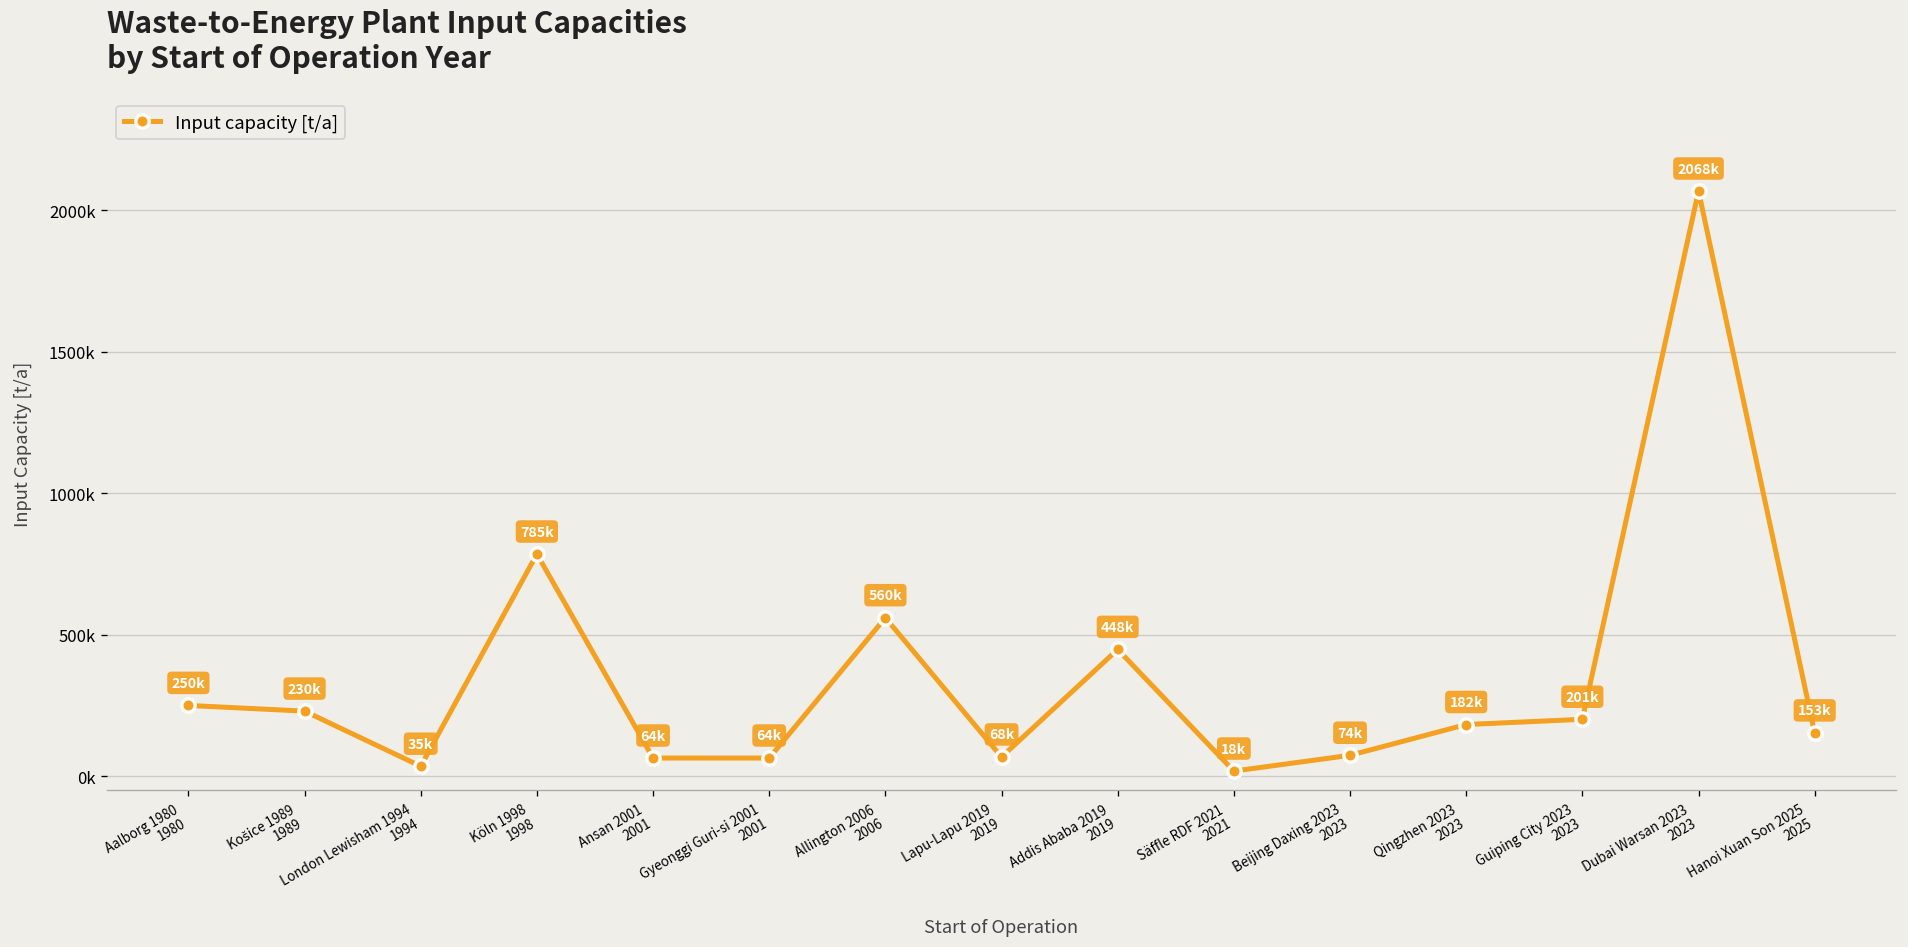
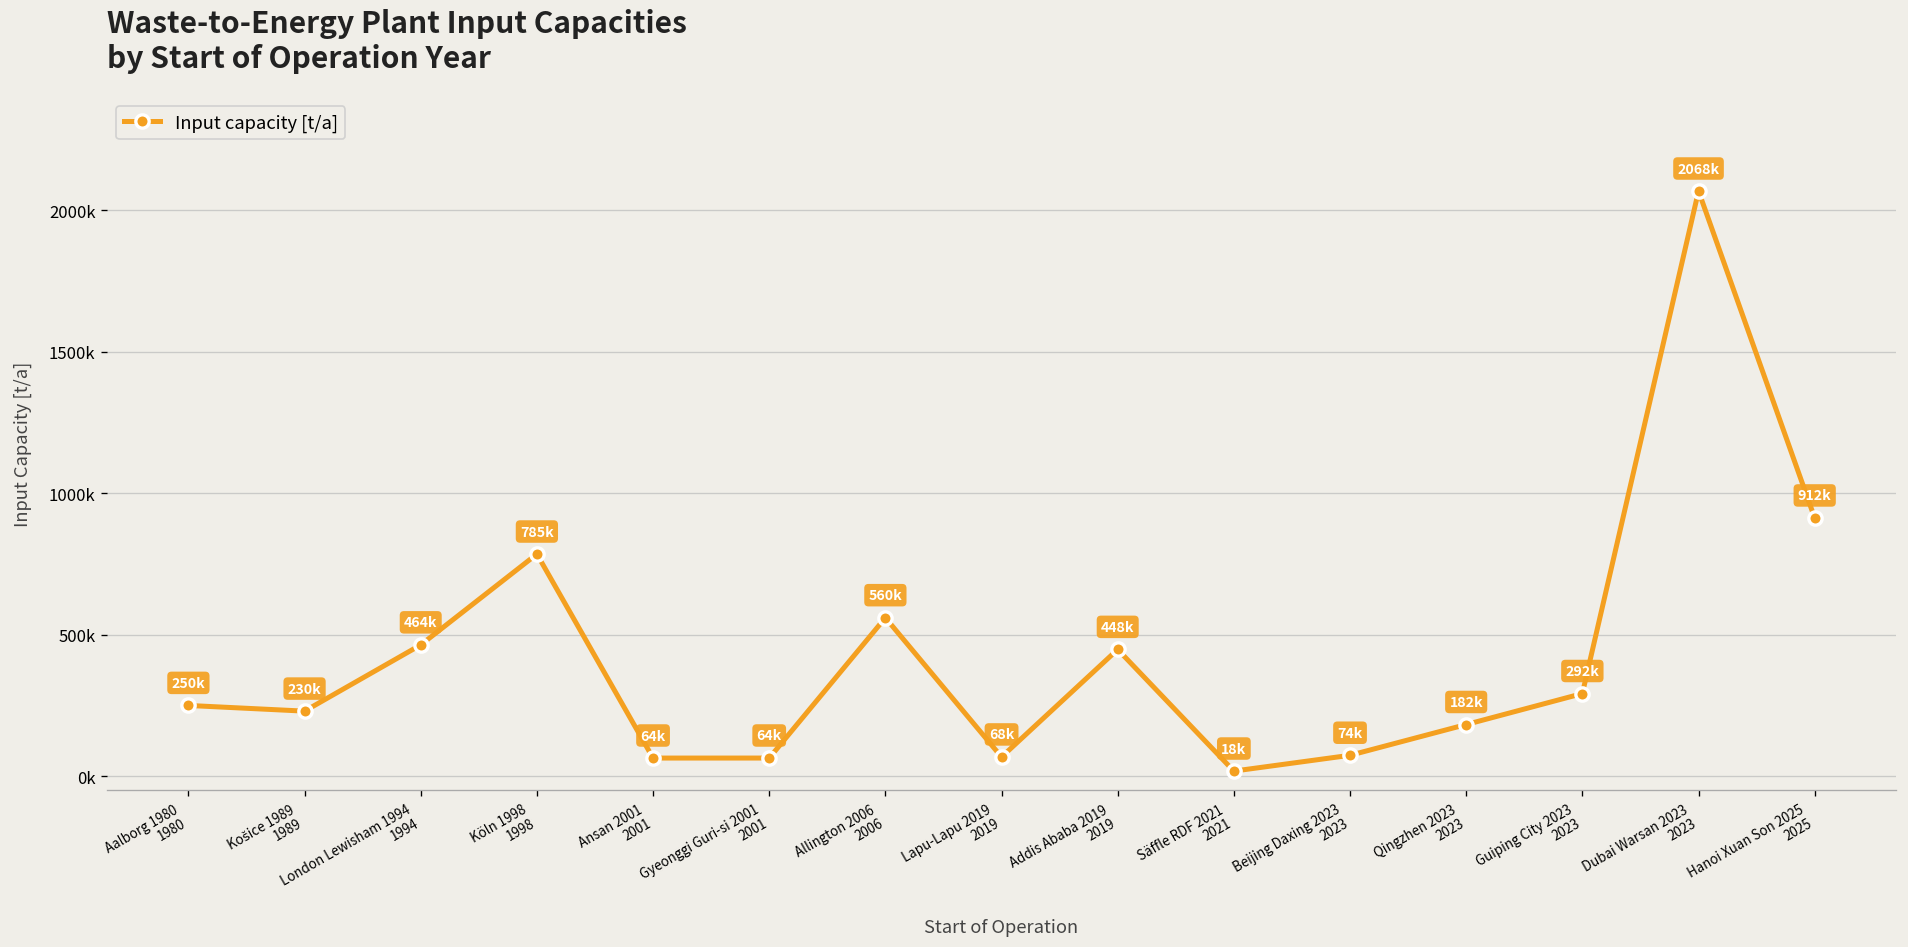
London Lewisham 1994 1994: 35k -> 464k
Guiping City 2023 2023: 201k -> 292k
Hanoi Xuan Son 2025 2025: 153k -> 912k
